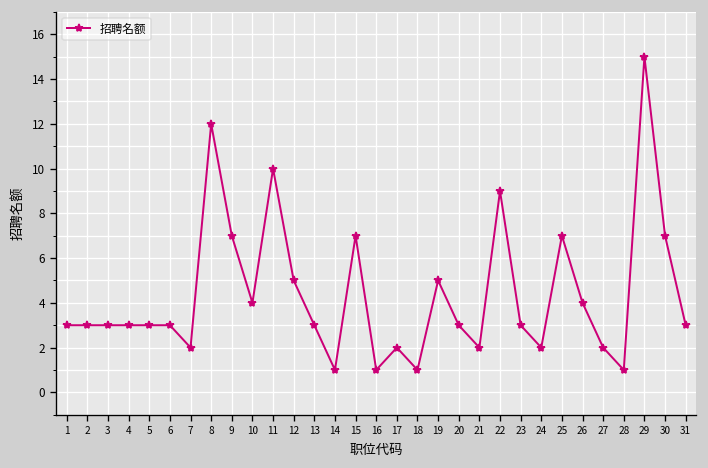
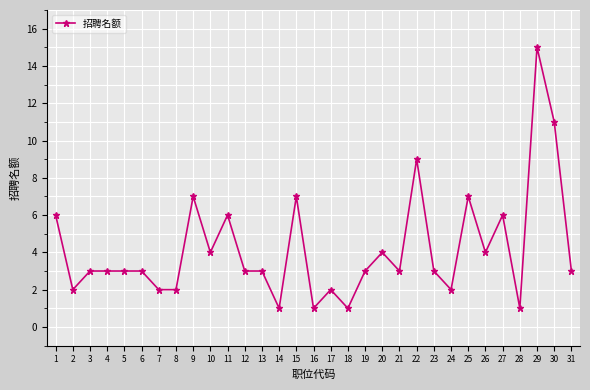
1: 3 -> 6
2: 3 -> 2
8: 12 -> 2
11: 10 -> 6
12: 5 -> 3
19: 5 -> 3
20: 3 -> 4
21: 2 -> 3
27: 2 -> 6
30: 7 -> 11
